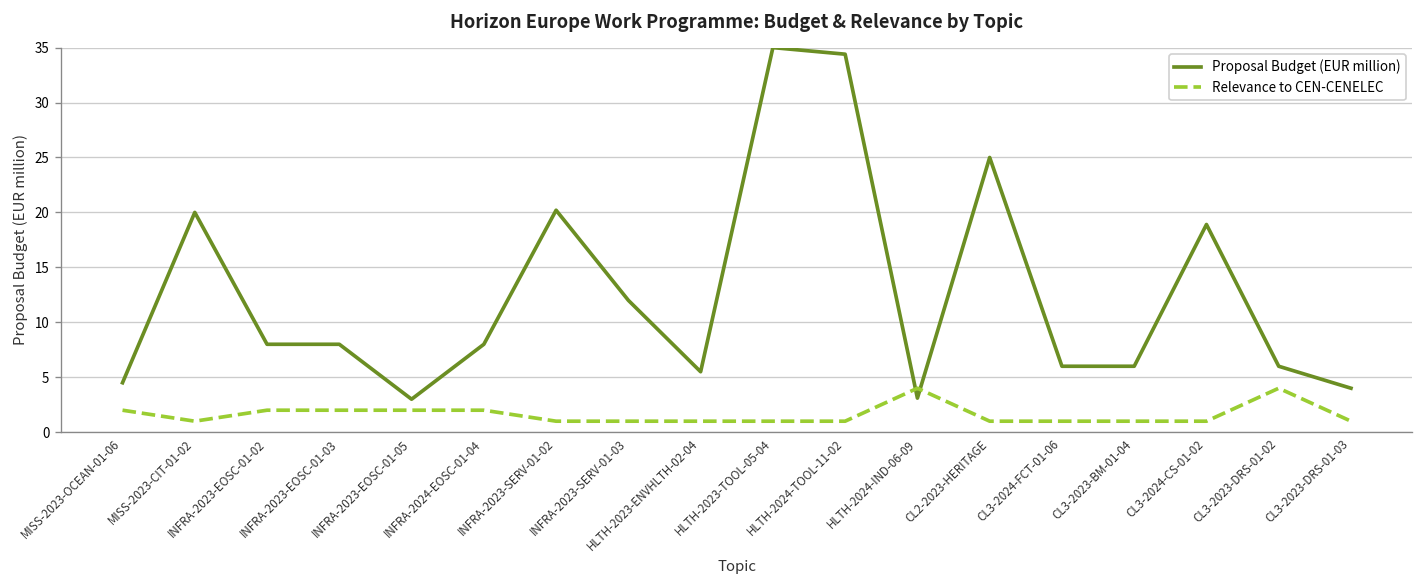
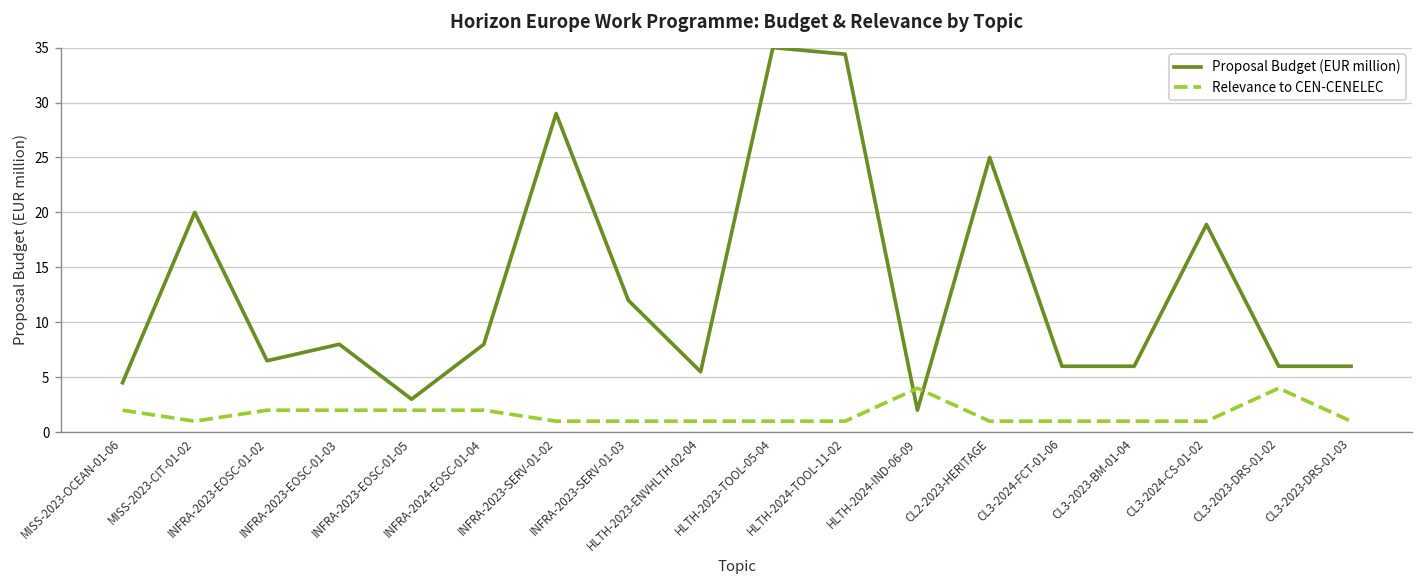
Proposal Budget (EUR million), INFRA-2023-EOSC-01-02: 8 -> 7
Proposal Budget (EUR million), INFRA-2023-SERV-01-02: 20 -> 29
Proposal Budget (EUR million), HLTH-2024-IND-06-09: 3 -> 2
Proposal Budget (EUR million), CL3-2023-DRS-01-03: 4 -> 6
